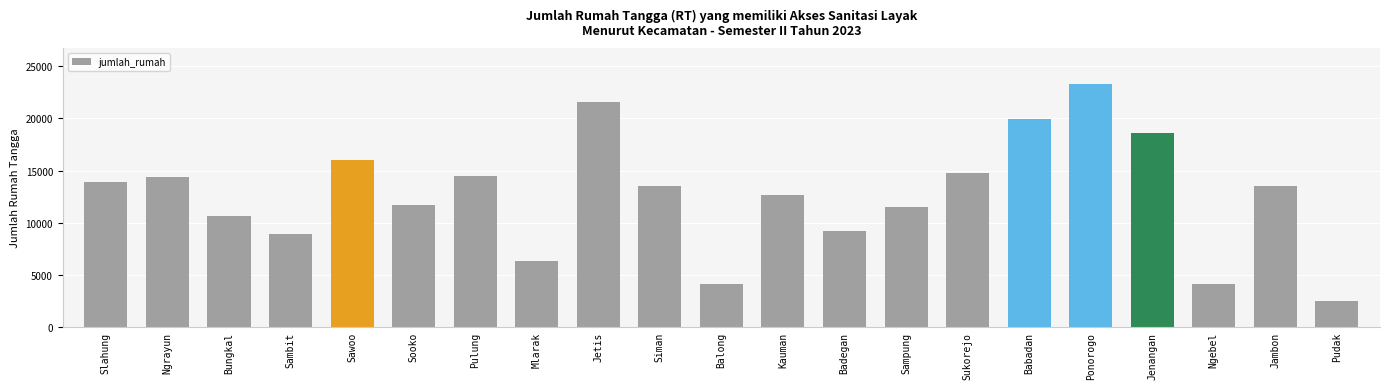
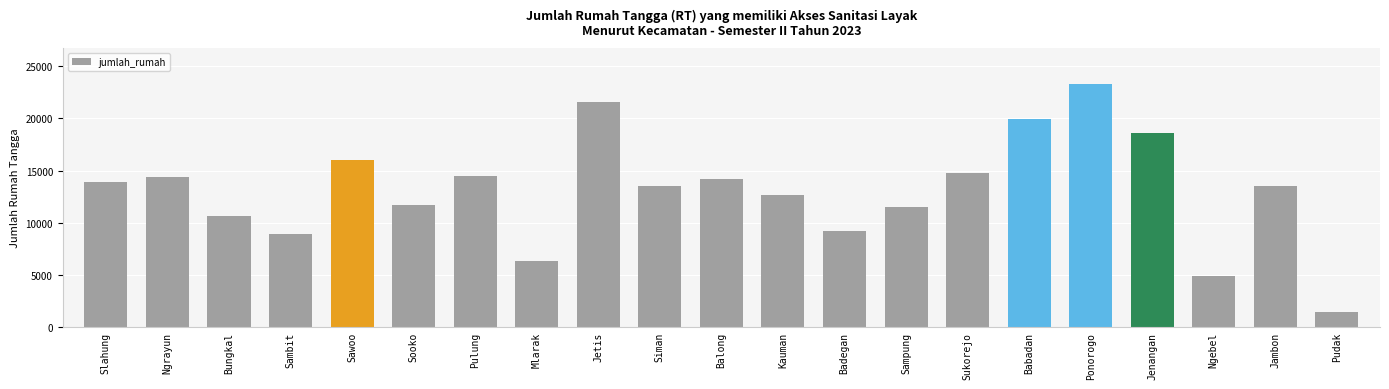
Balong: 4100 -> 14100
Ngebel: 4200 -> 4900
Pudak: 2500 -> 1500
